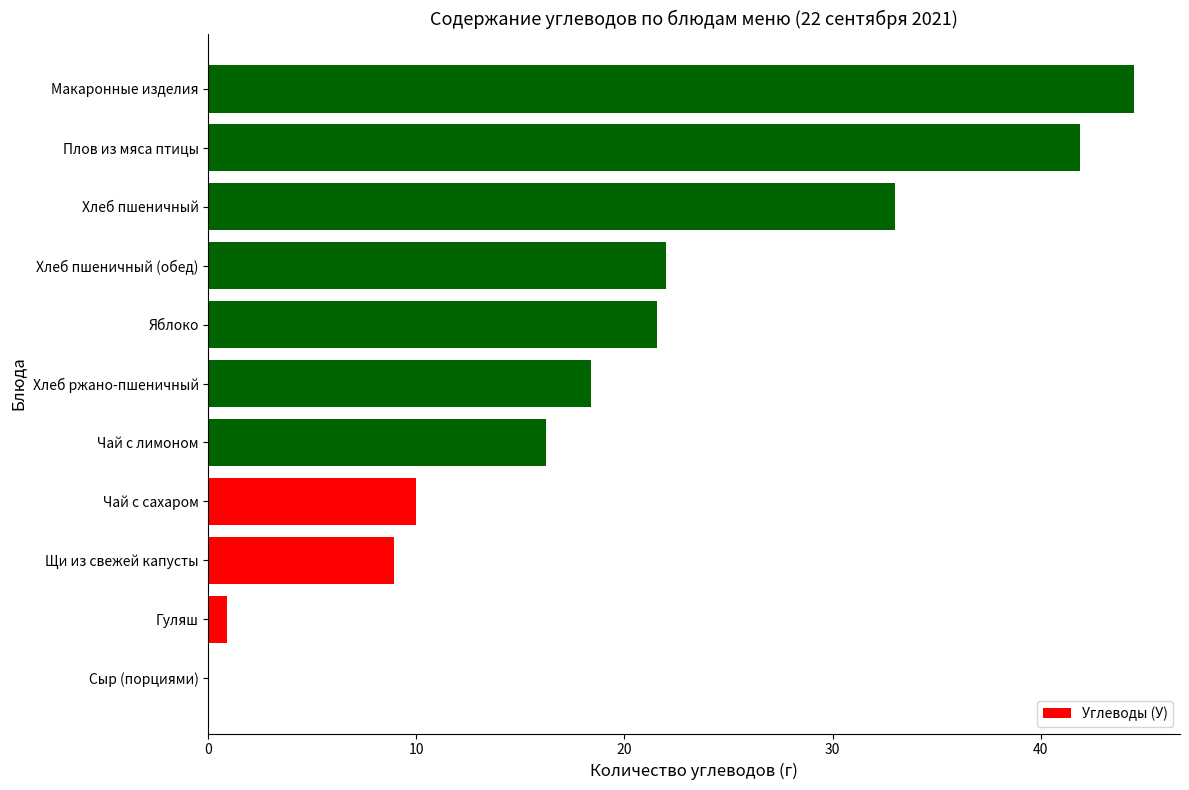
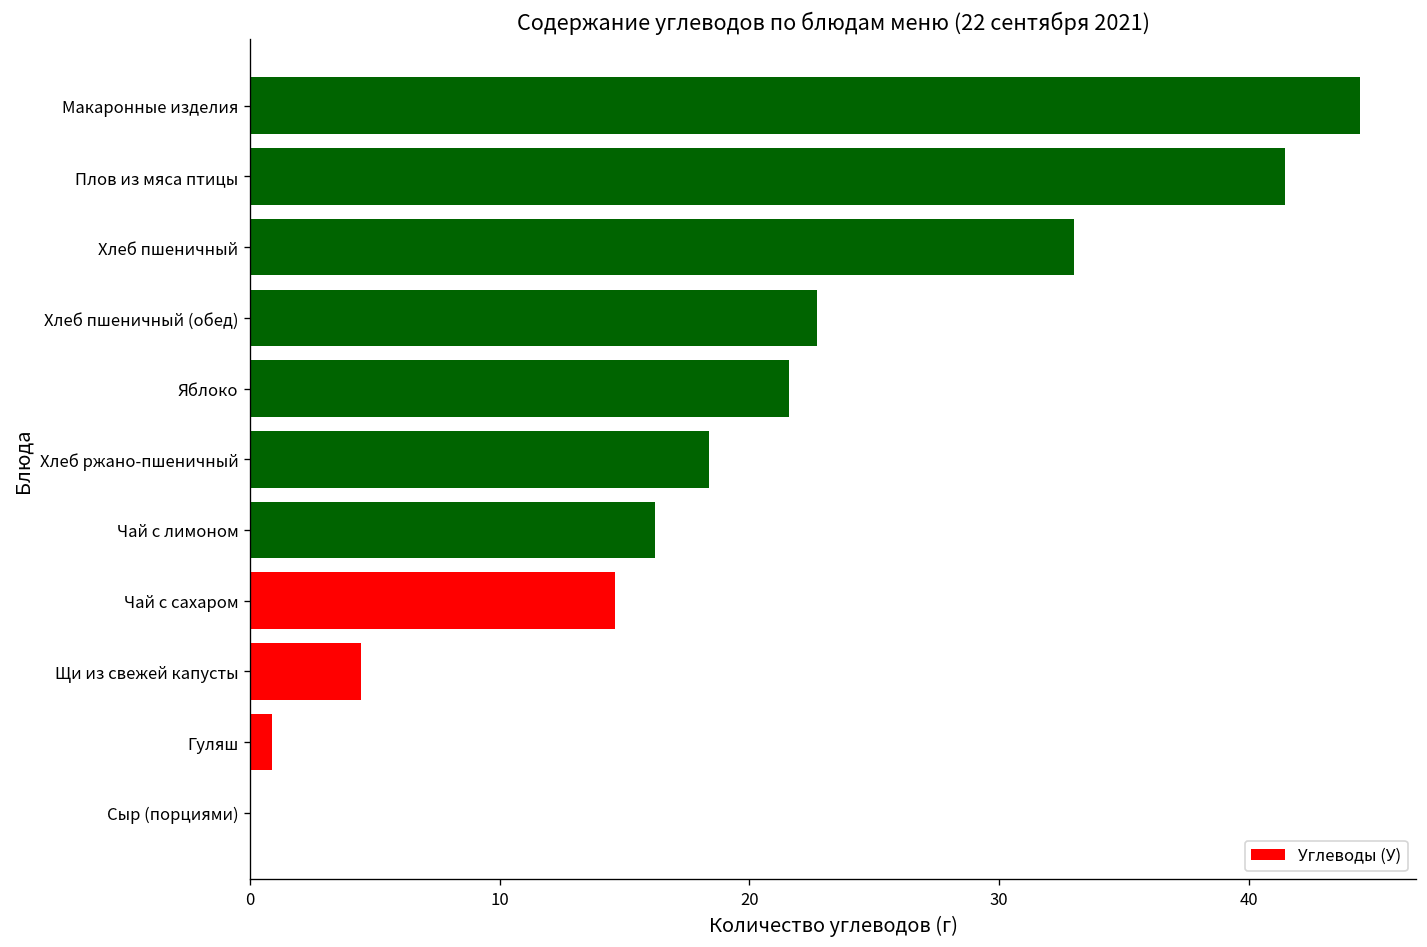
Плов из мяса птицы: 41.9 -> 41.5
Хлеб пшеничный (обед): 22.0 -> 22.7
Чай с сахаром: 10.0 -> 14.6
Щи из свежей капусты: 8.9 -> 4.4
